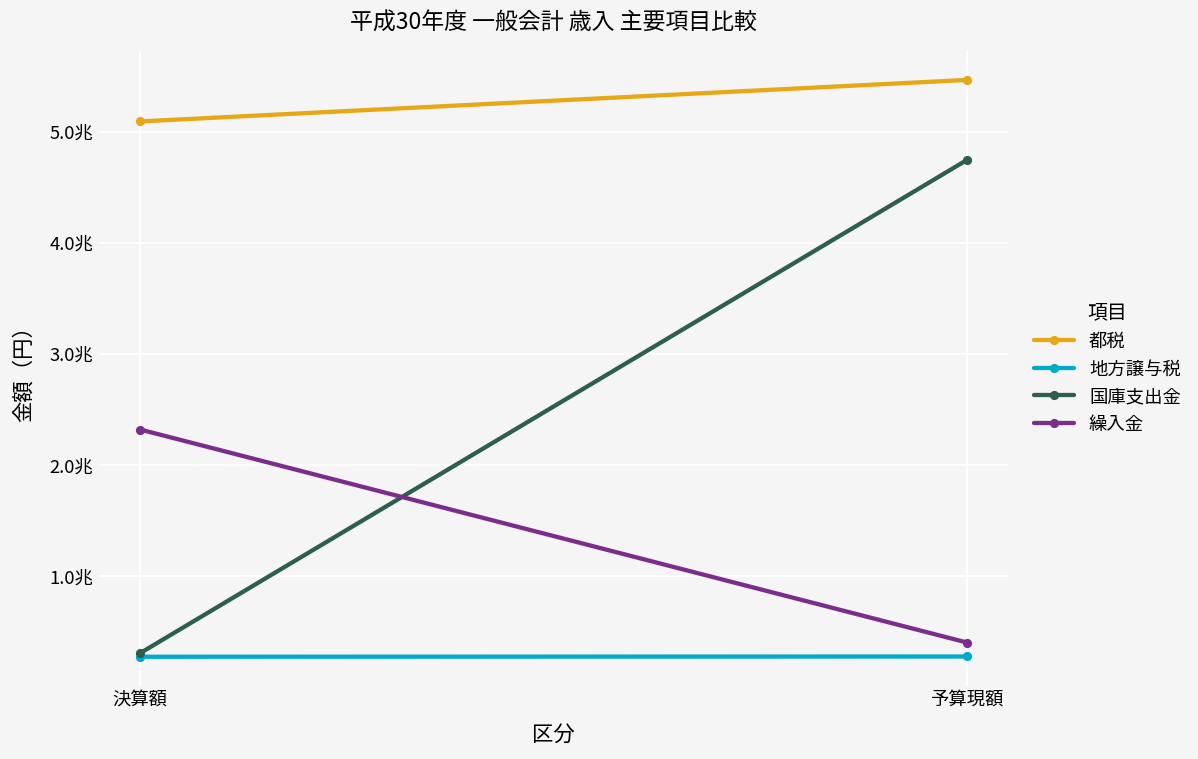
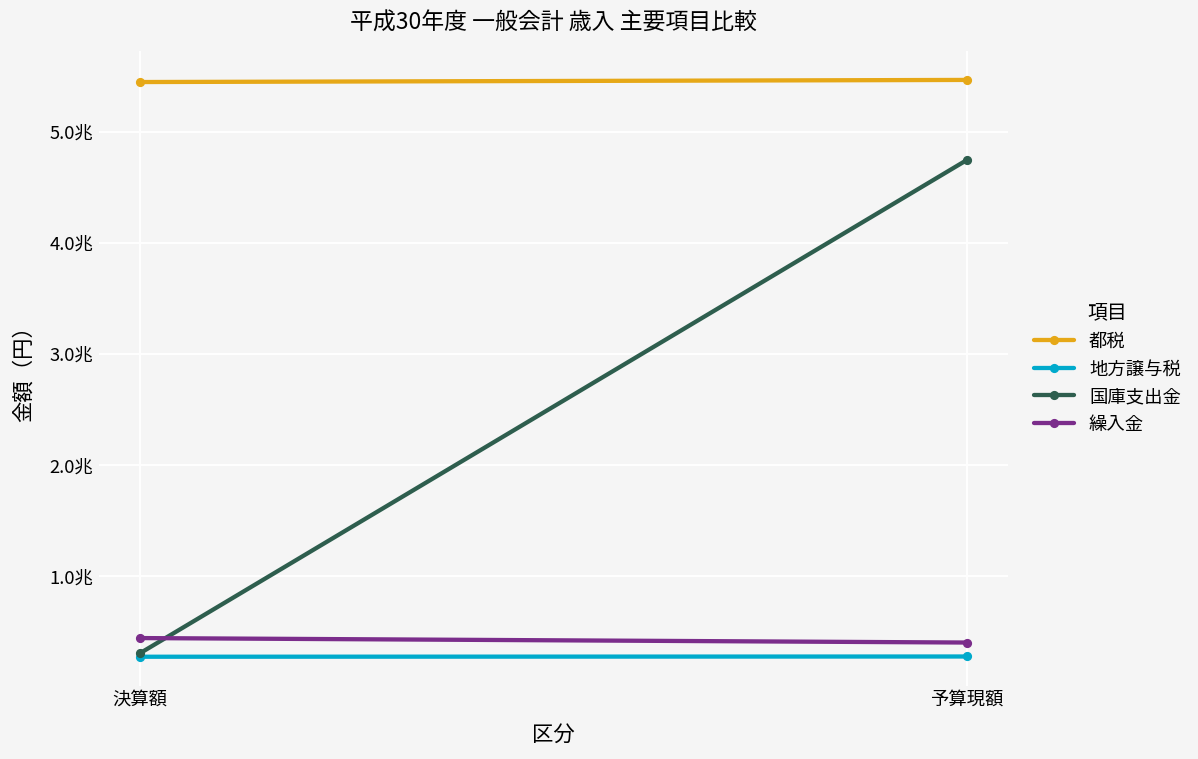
都税, 決算額: 5.09兆 -> 5.45兆
繰入金, 決算額: 2.32兆 -> 0.44兆
